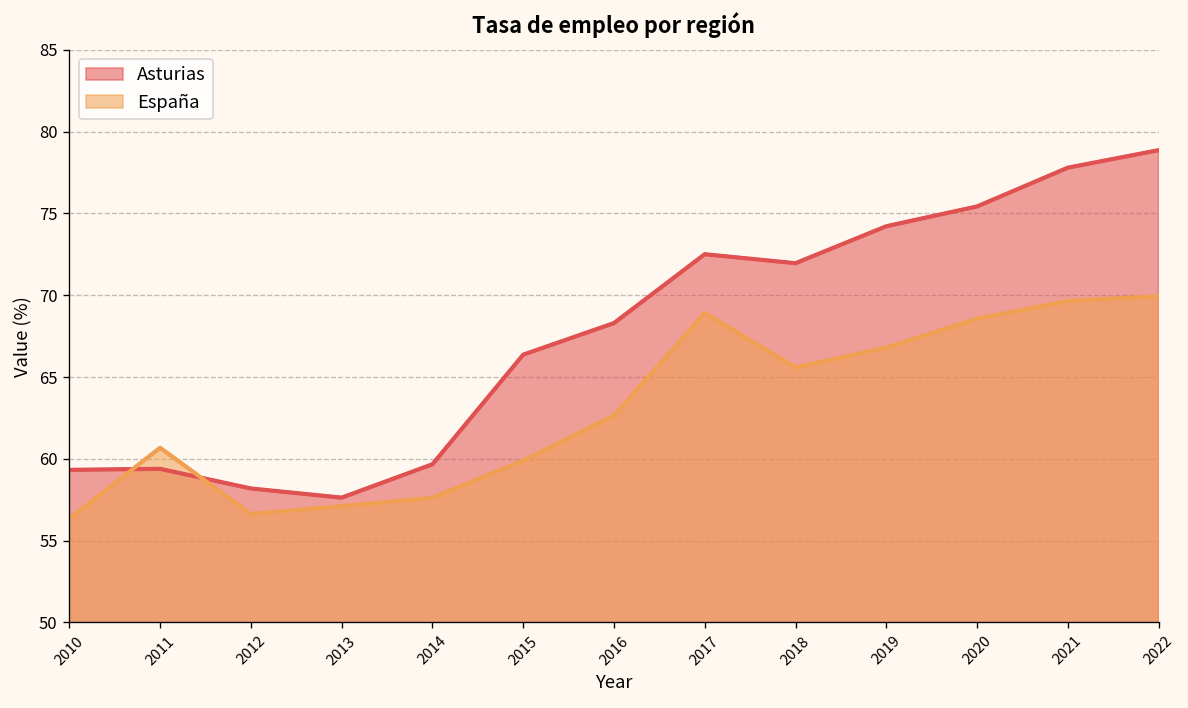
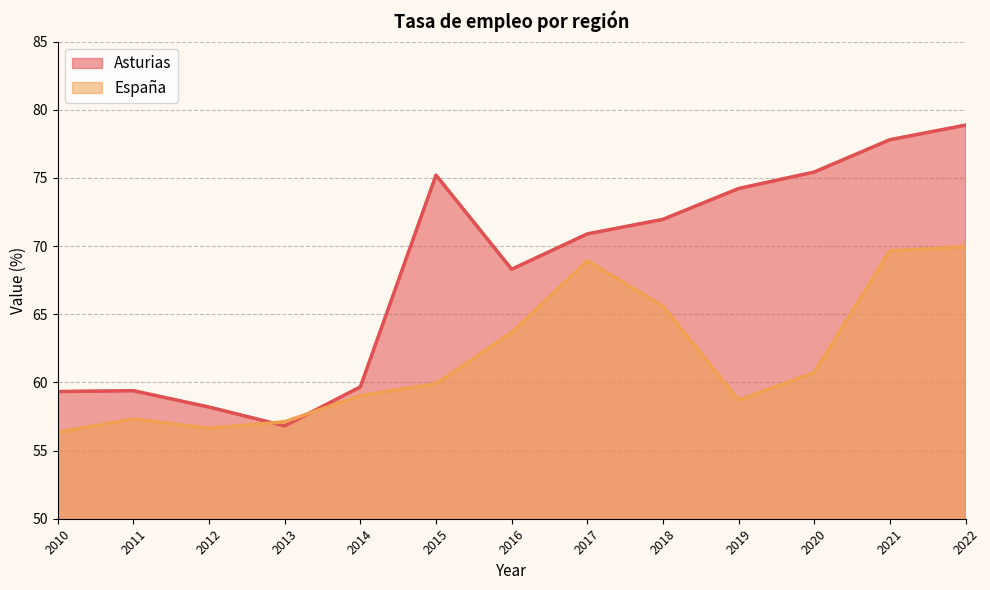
España, 2011: 60.7 -> 57.3
Asturias, 2013: 57.6 -> 56.8
España, 2014: 57.6 -> 59.0
Asturias, 2015: 66.4 -> 75.2
España, 2016: 62.7 -> 63.7
Asturias, 2017: 72.5 -> 70.9
España, 2019: 66.8 -> 58.7
España, 2020: 68.6 -> 60.7
